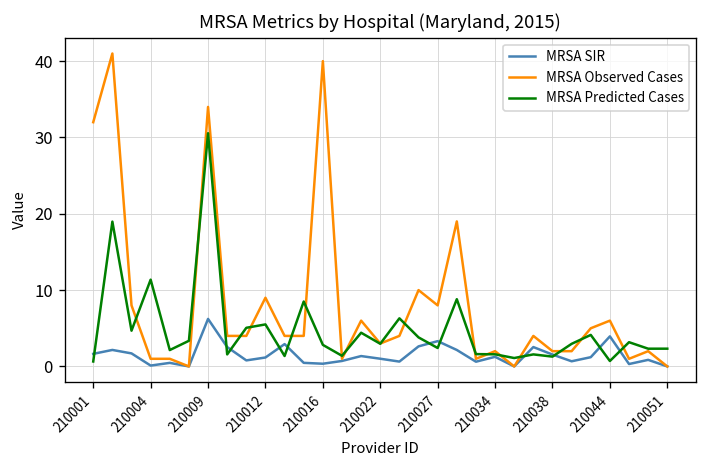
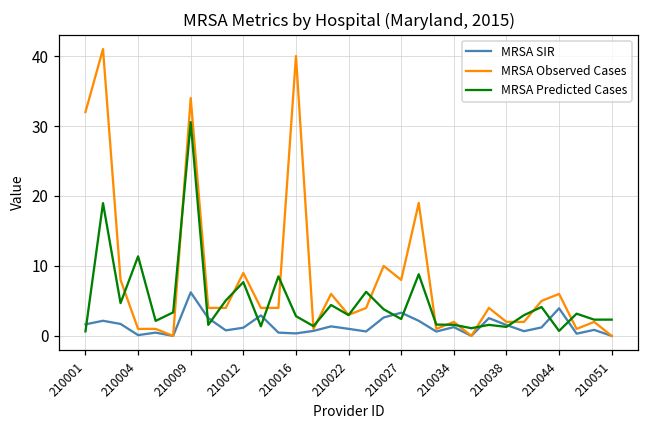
MRSA Predicted Cases, 210012: 6 -> 8
